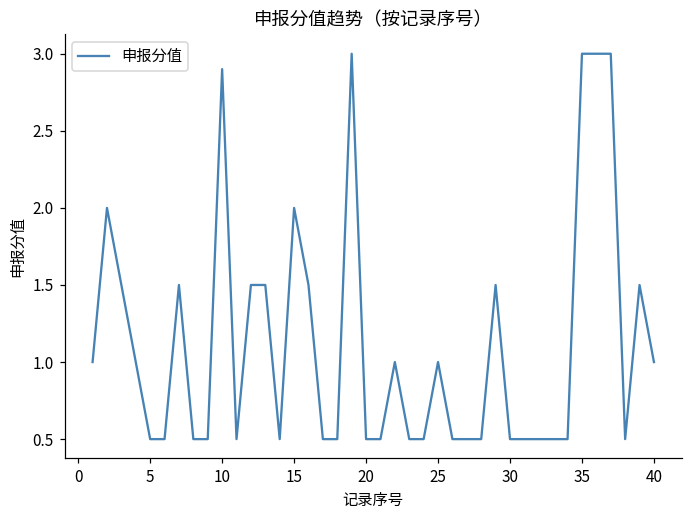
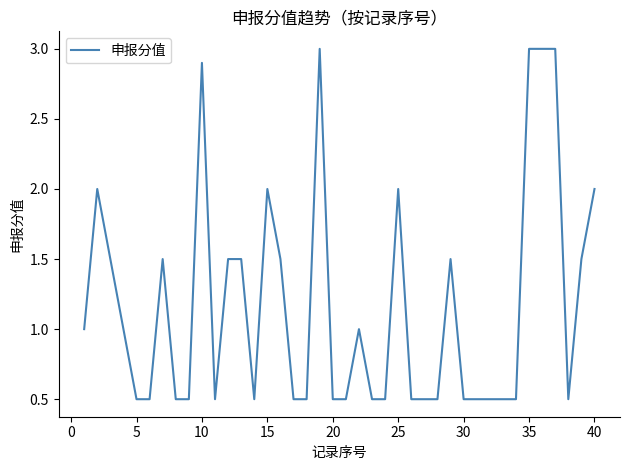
25: 1 -> 2
40: 1 -> 2
